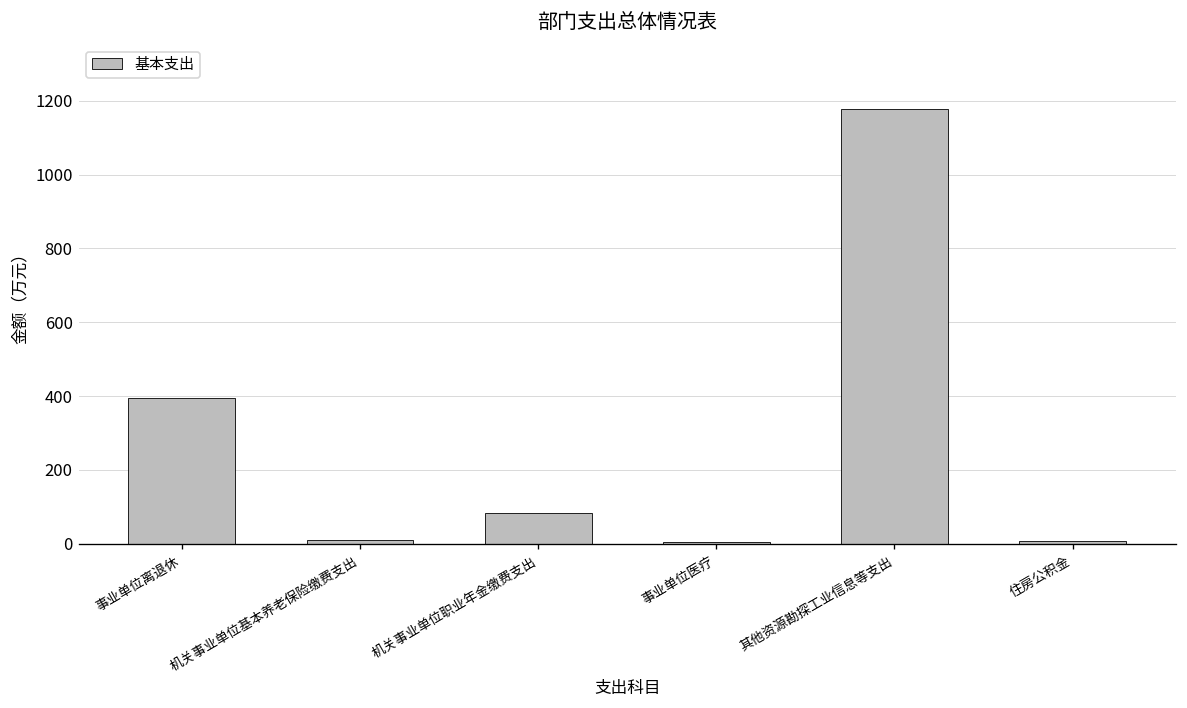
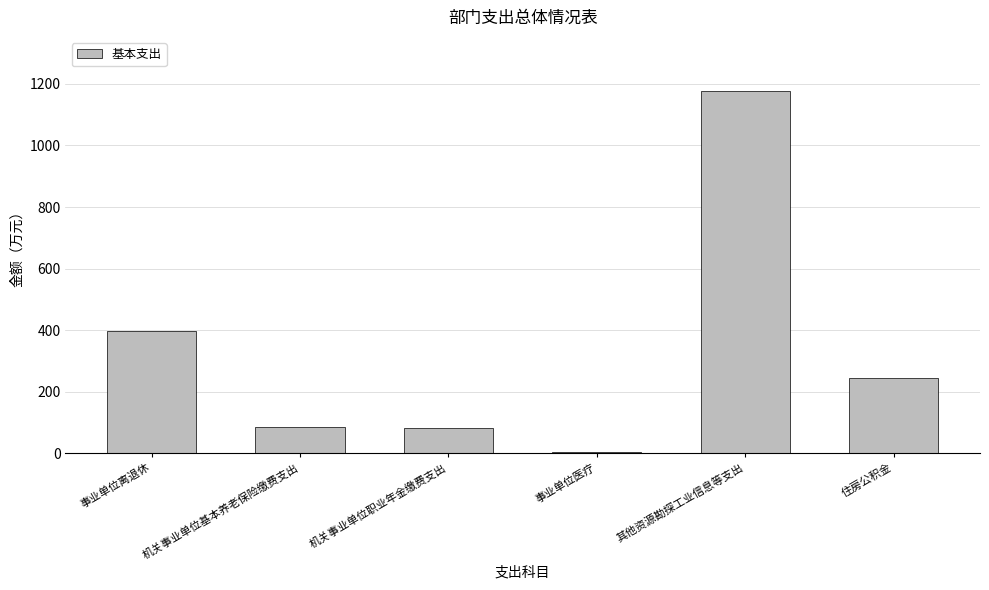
机关事业单位基本养老保险缴费支出: 10 -> 80
住房公积金: 10 -> 240
